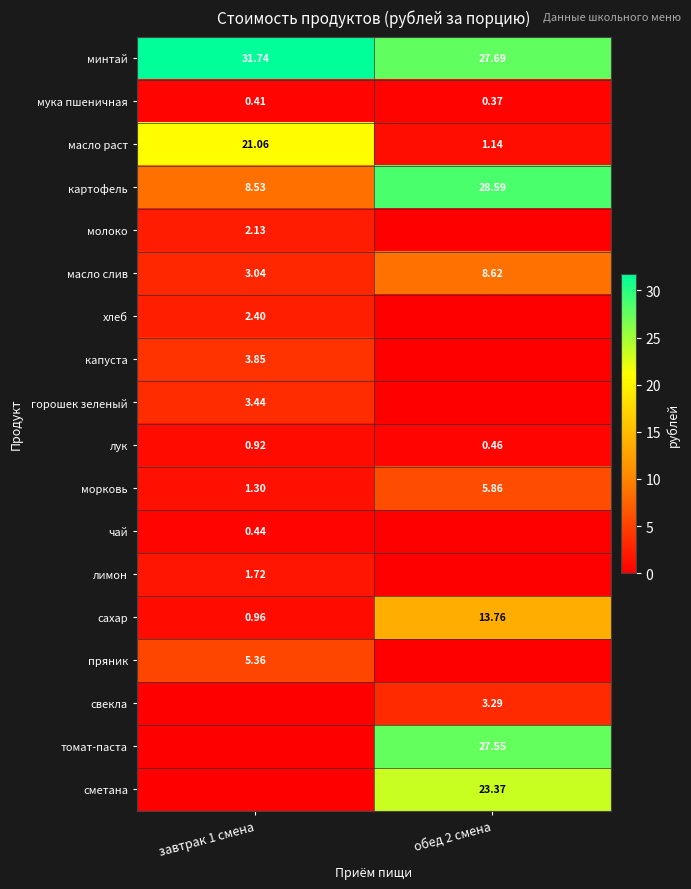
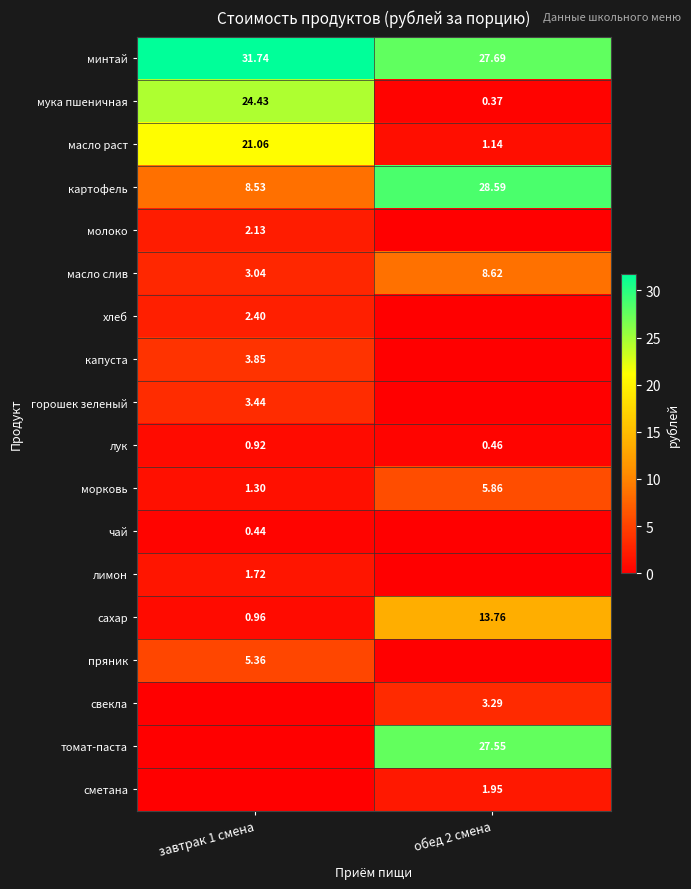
мука пшеничная, завтрак 1 смена: 0.41 -> 24.43
сметана, обед 2 смена: 23.37 -> 1.95
